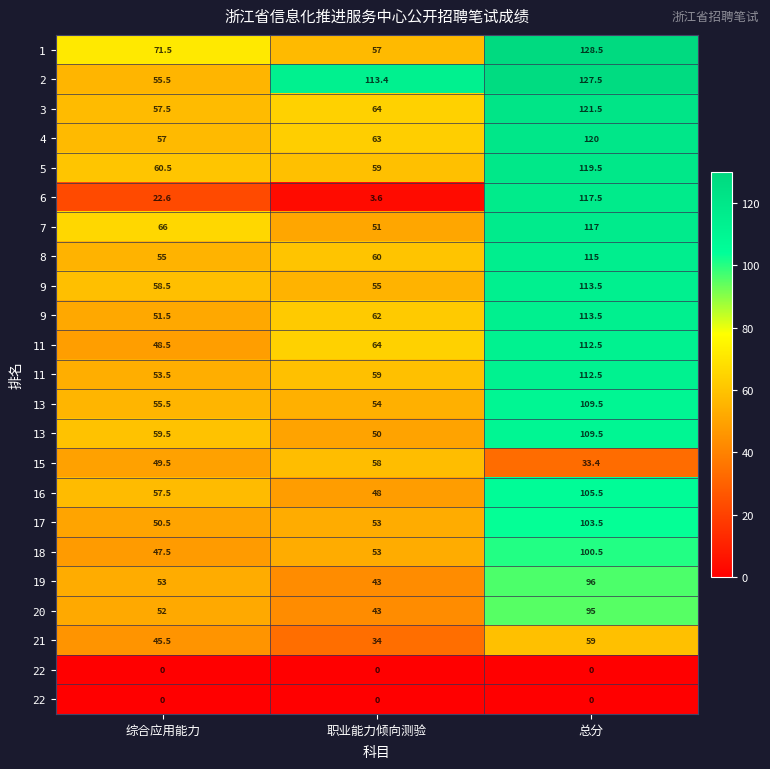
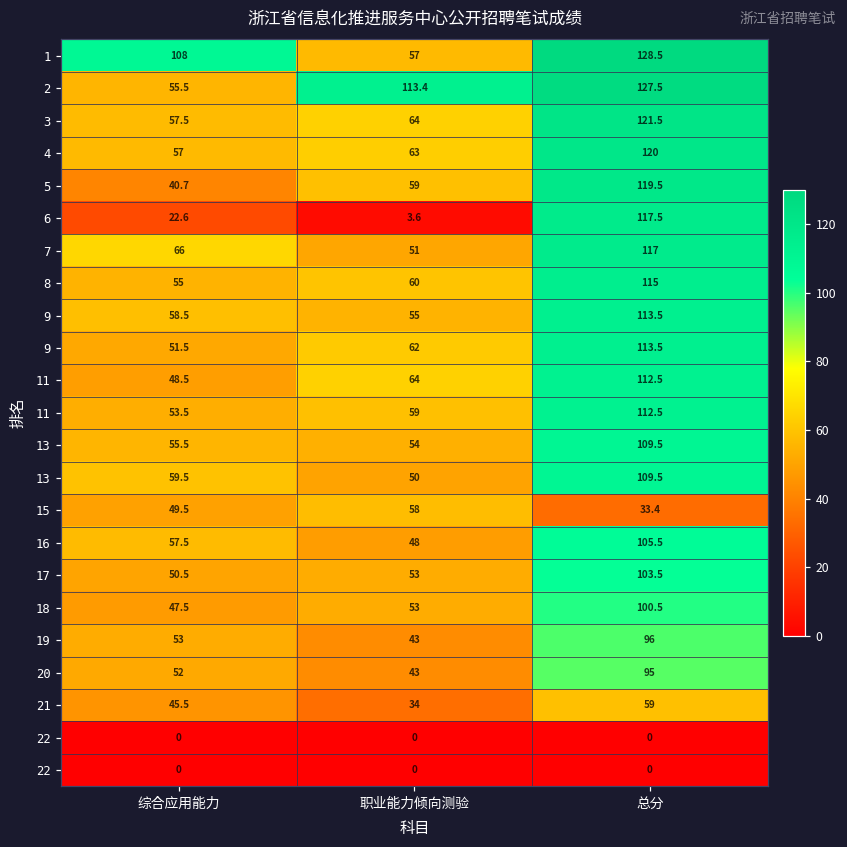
1, 综合应用能力: 71.5 -> 108
5, 综合应用能力: 60.5 -> 40.7
